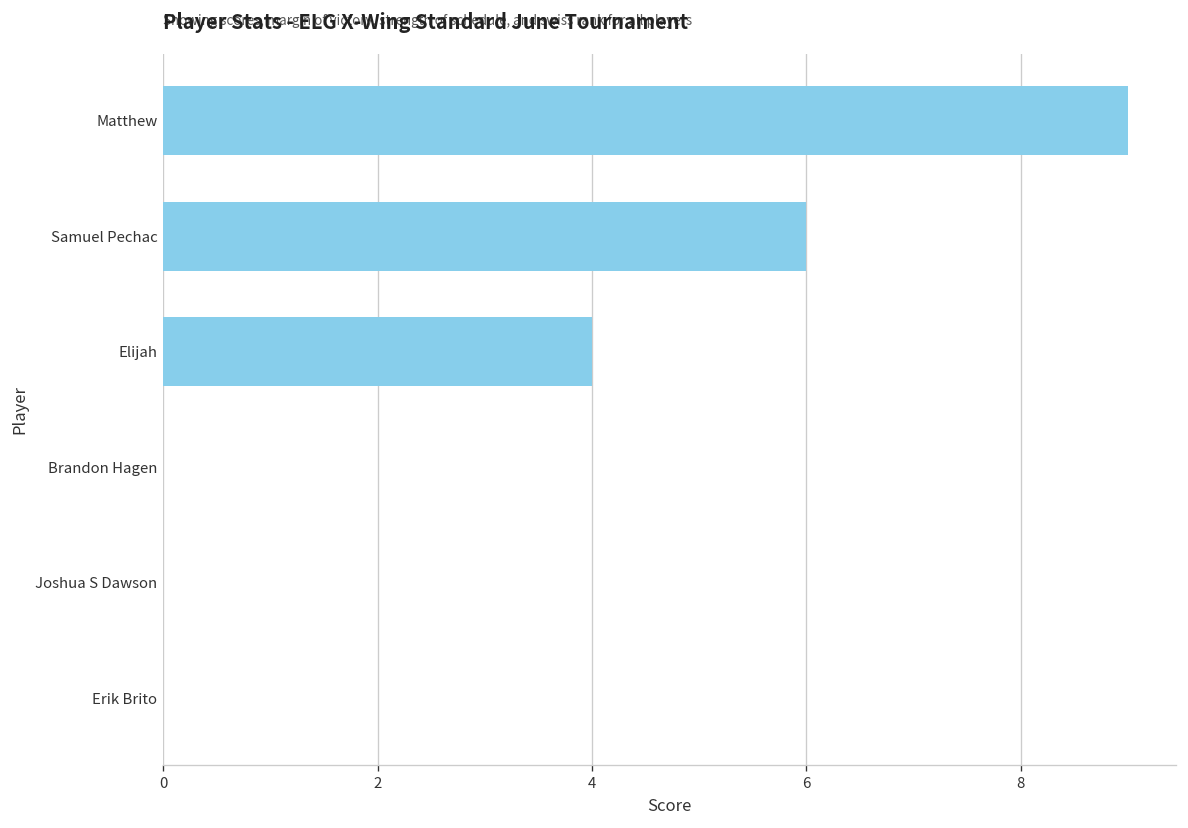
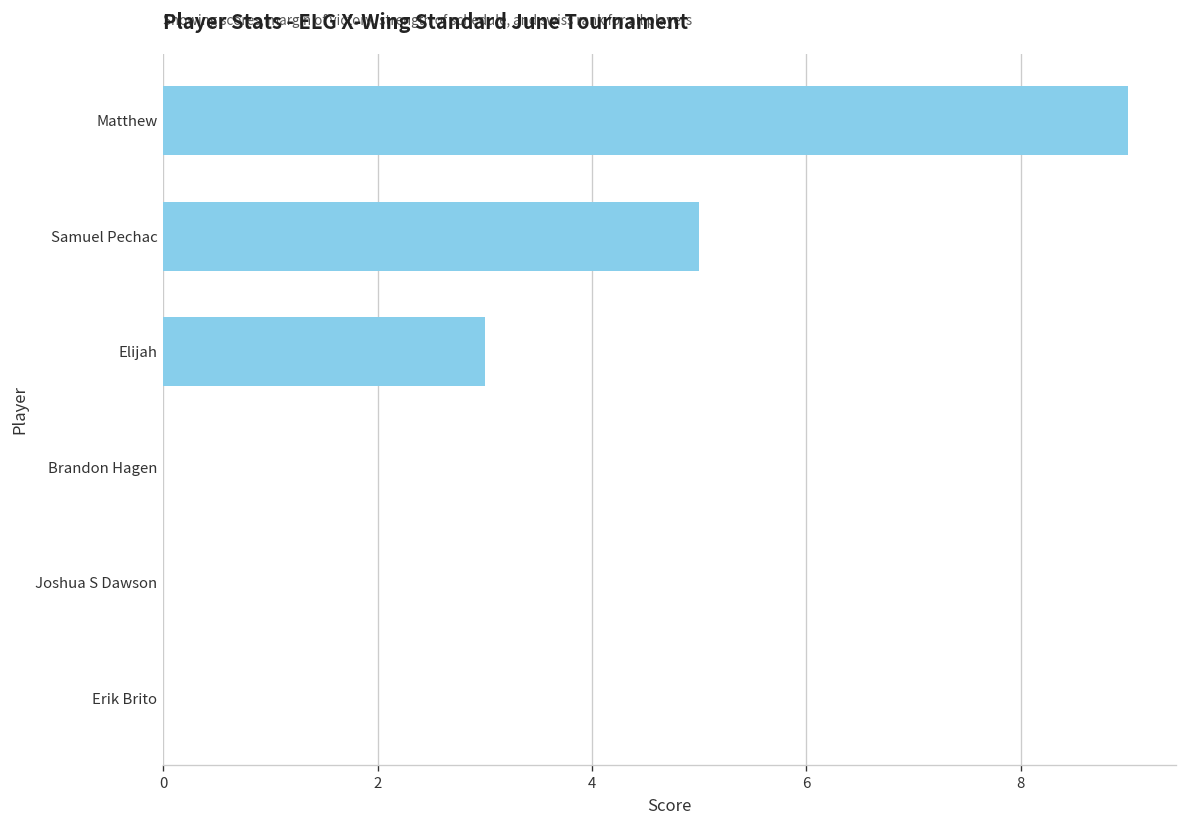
Samuel Pechac: 6 -> 5
Elijah: 4 -> 3
